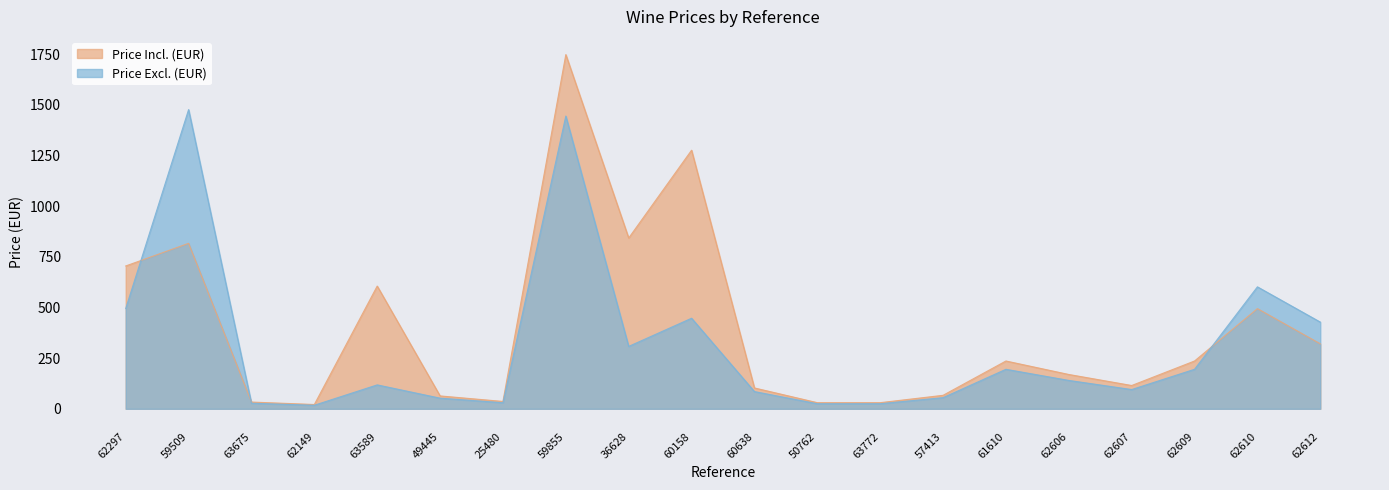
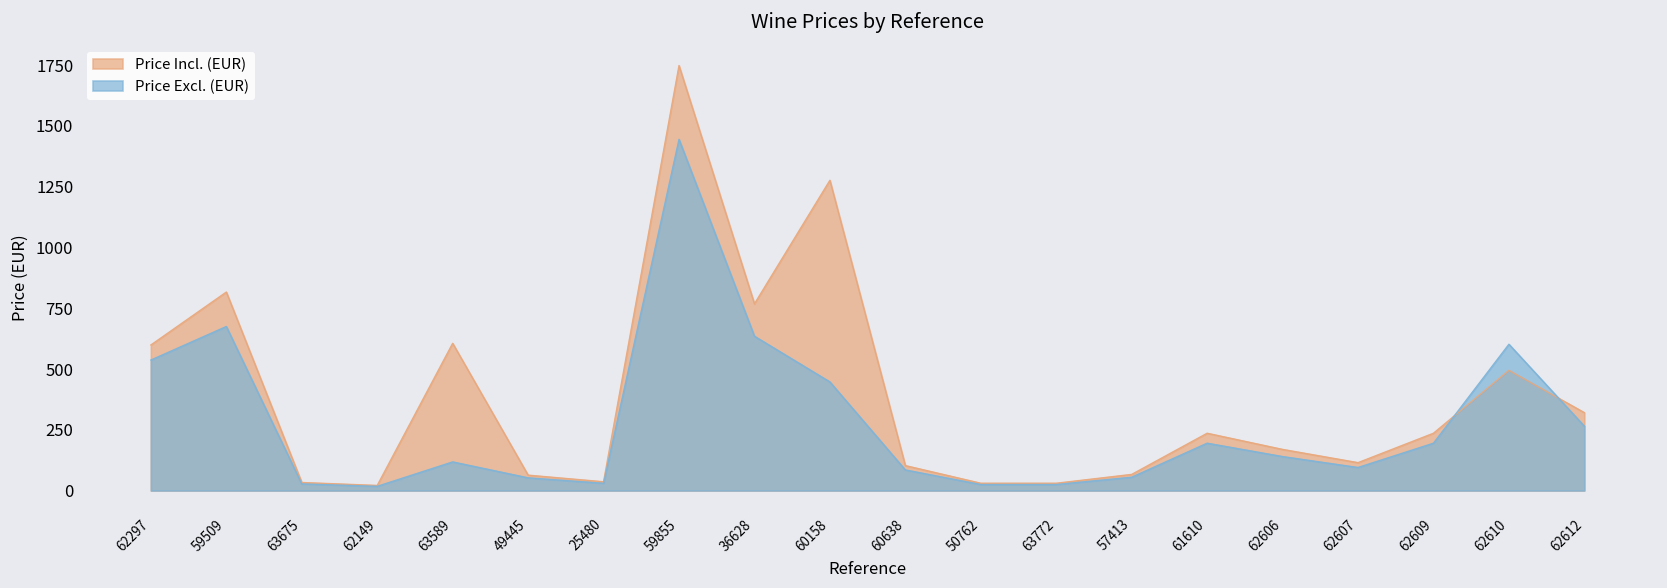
Price Incl. (EUR), 62297: 710 -> 600
Price Excl. (EUR), 62297: 500 -> 540
Price Excl. (EUR), 59509: 1480 -> 680
Price Incl. (EUR), 36628: 840 -> 770
Price Excl. (EUR), 36628: 310 -> 640
Price Excl. (EUR), 62612: 430 -> 270
